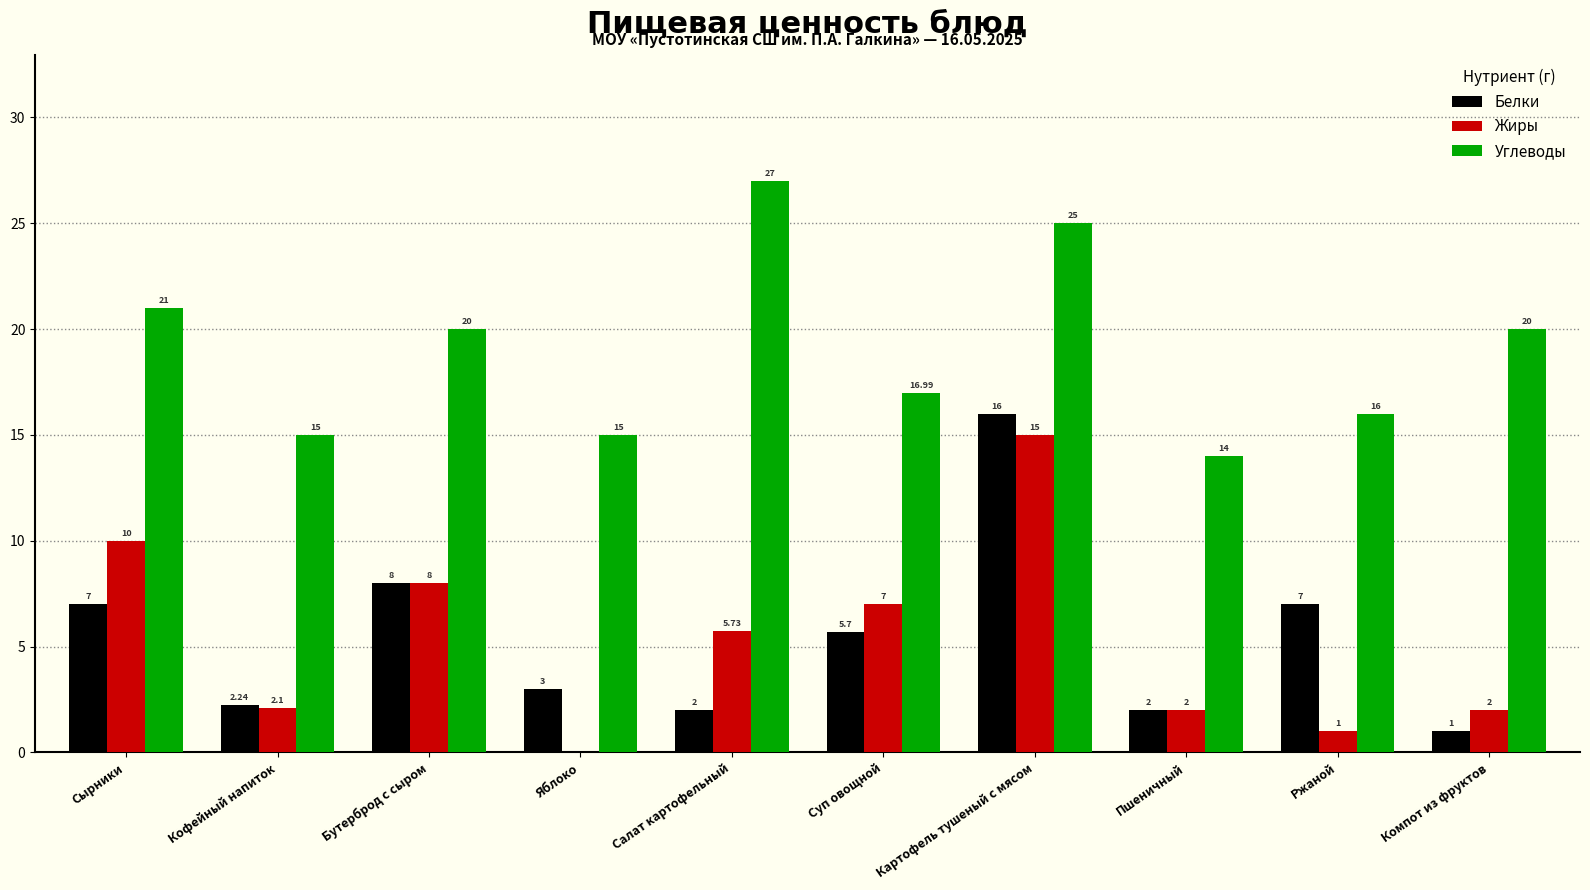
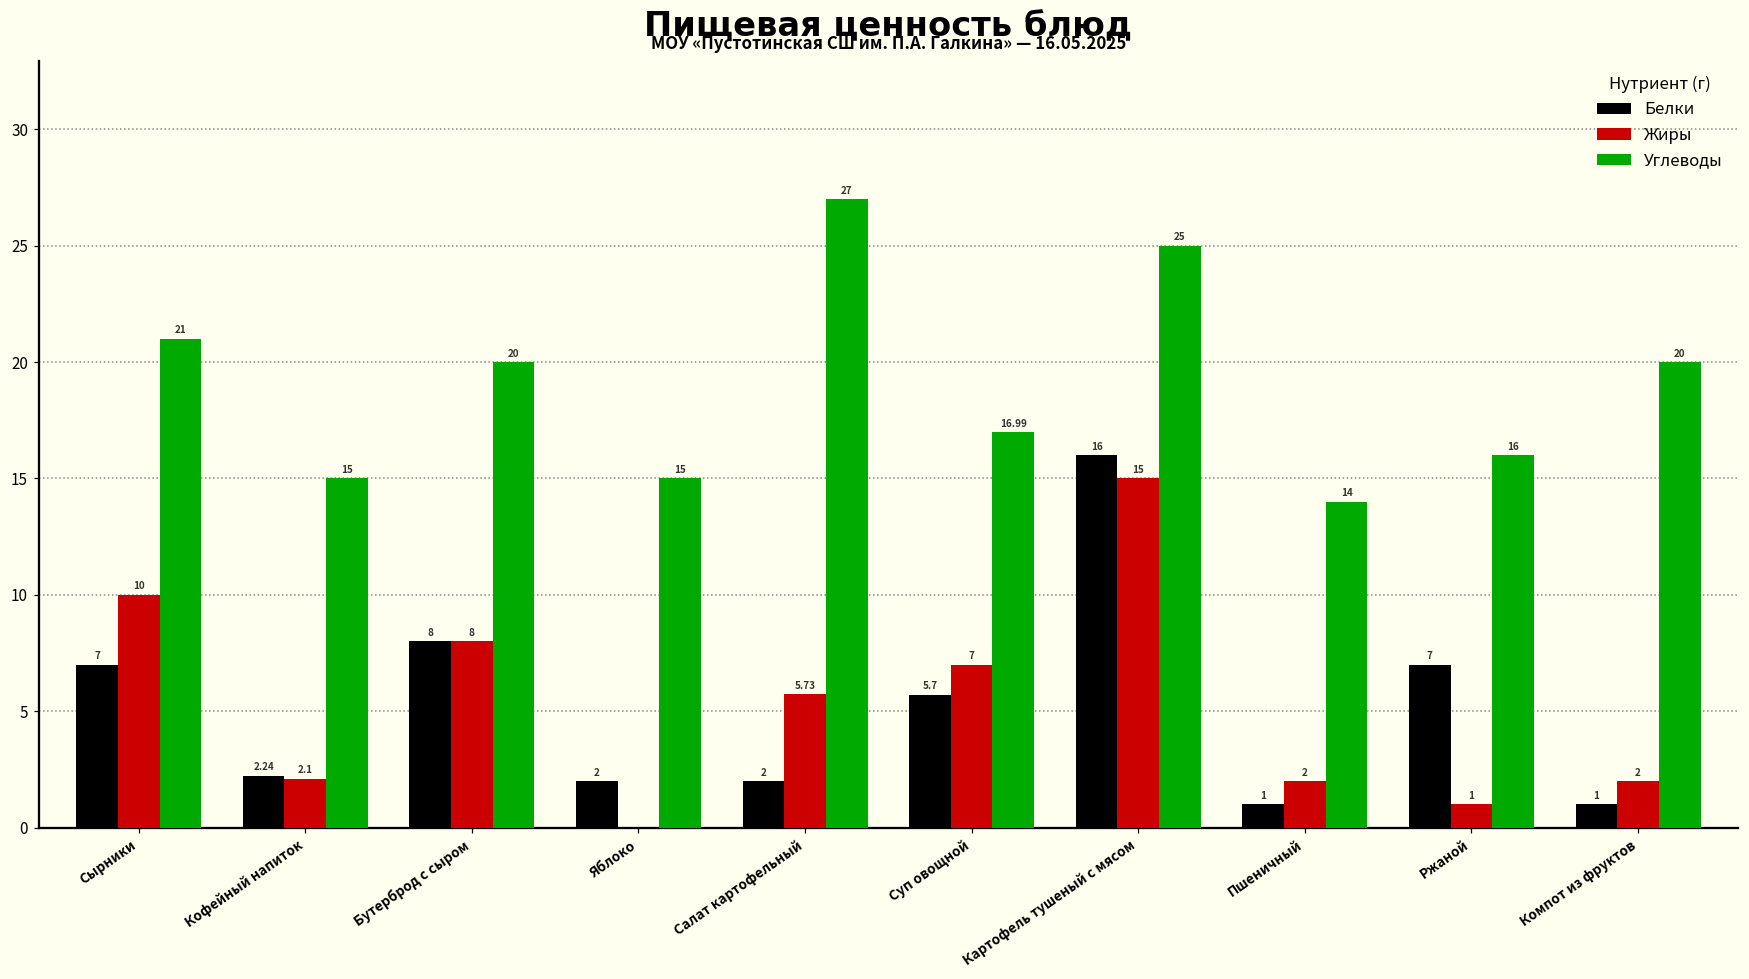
Белки, Яблоко: 3 -> 2
Белки, Пшеничный: 2 -> 1
